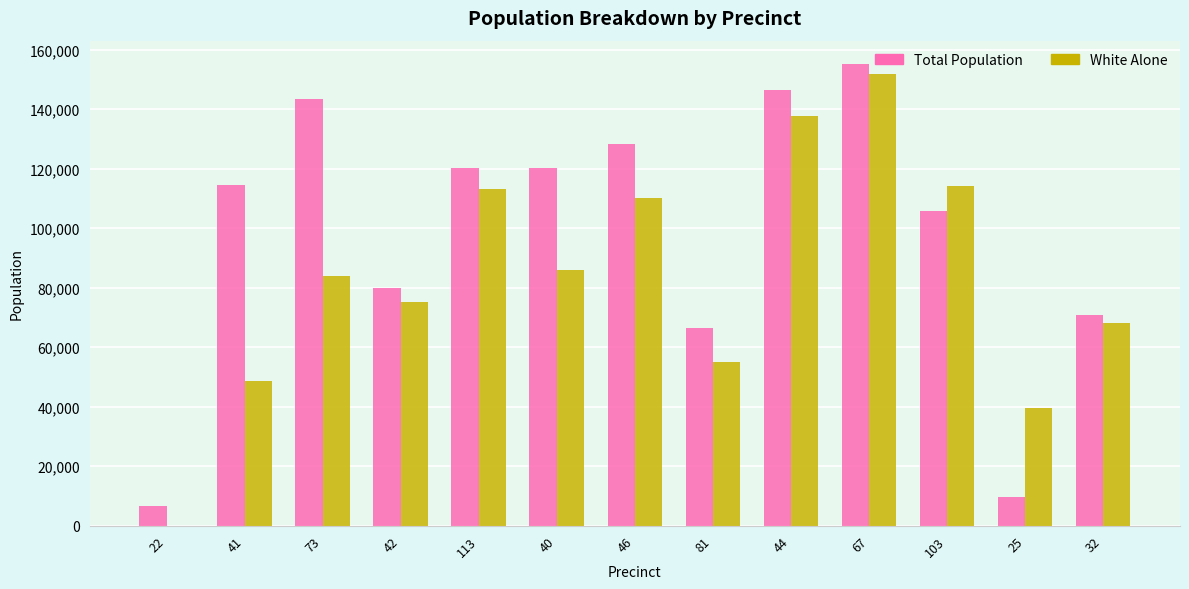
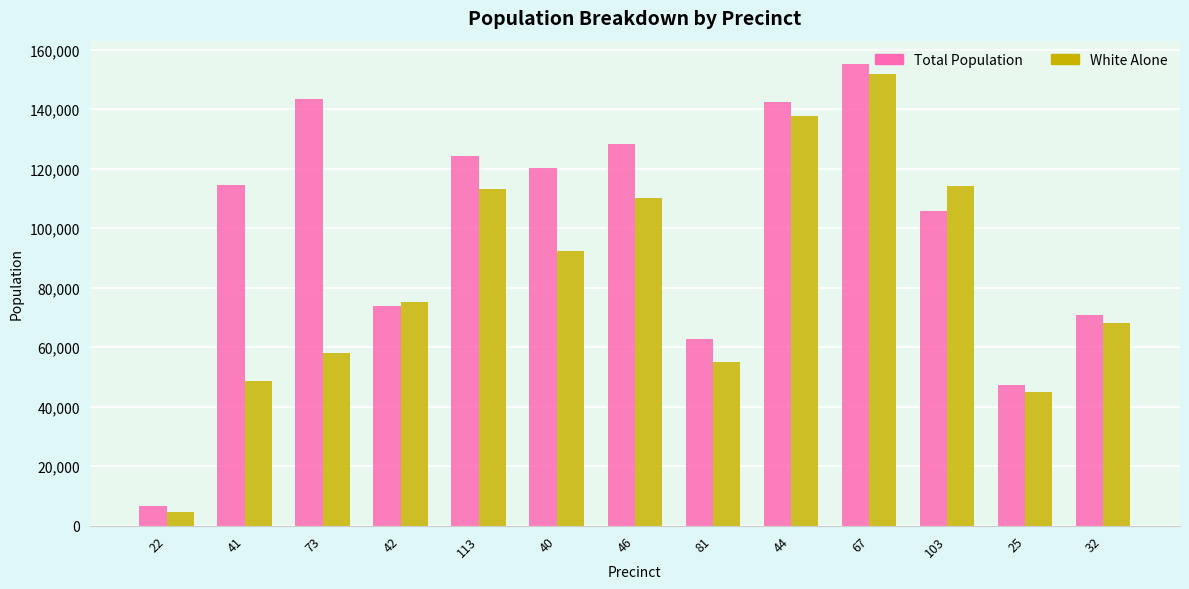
White Alone, 22: 0 -> 5,000
White Alone, 73: 84,000 -> 58,000
Total Population, 42: 80,000 -> 74,000
Total Population, 113: 120,000 -> 124,000
White Alone, 40: 86,000 -> 92,000
Total Population, 81: 66,000 -> 63,000
Total Population, 44: 146,000 -> 142,000
Total Population, 25: 10,000 -> 47,000
White Alone, 25: 39,000 -> 45,000
